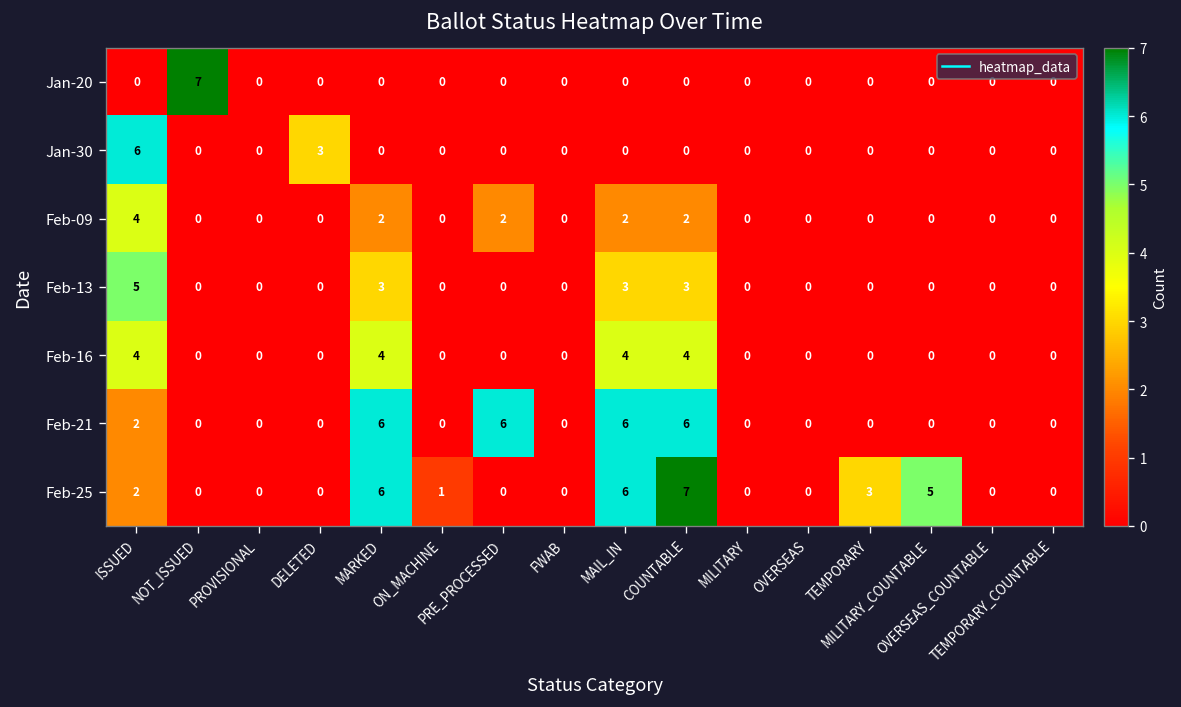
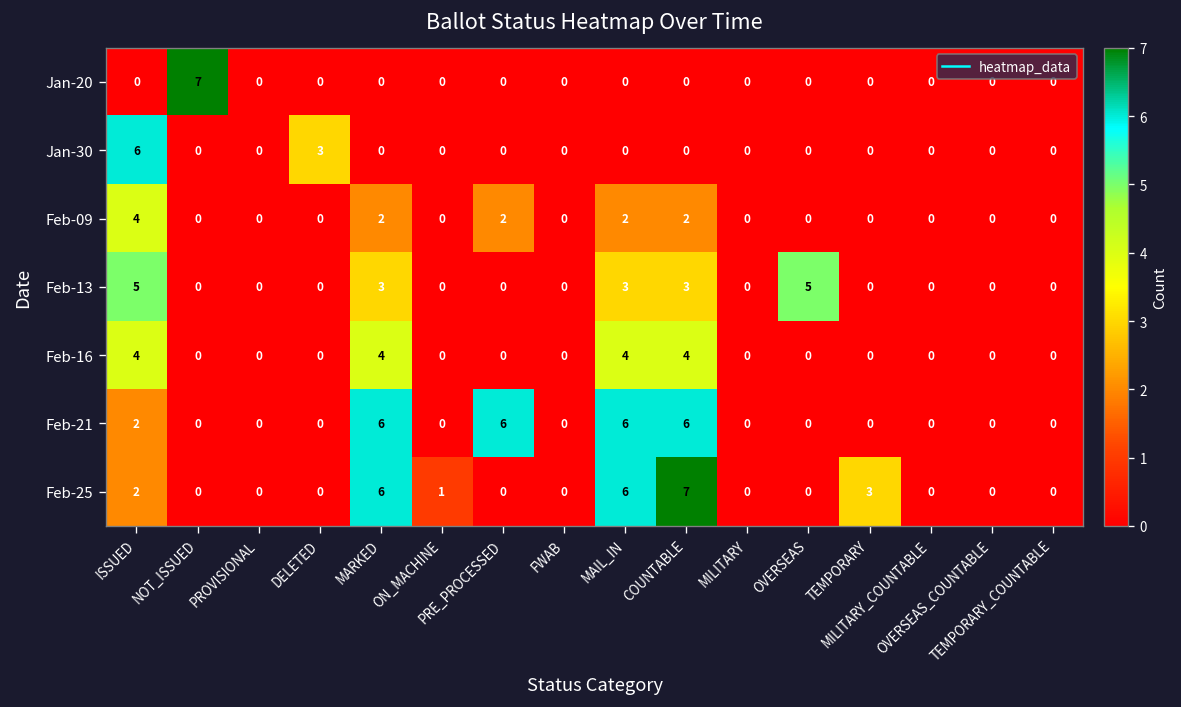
Feb-13, OVERSEAS: 0 -> 5
Feb-25, MILITARY_COUNTABLE: 5 -> 0
